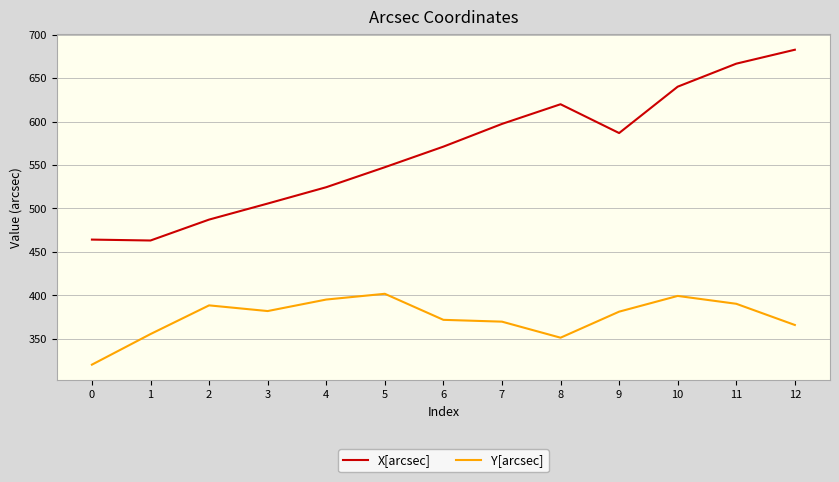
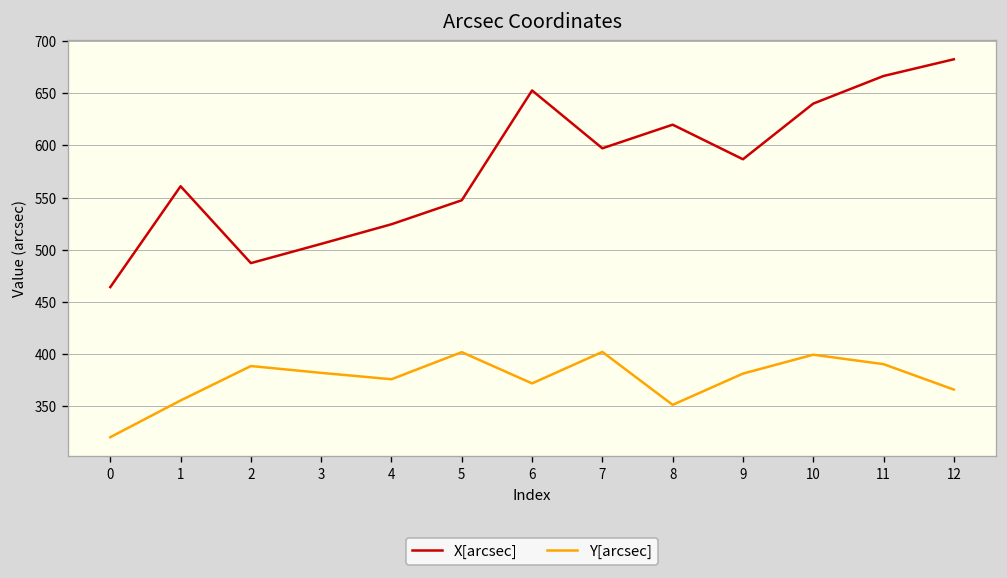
X[arcsec], 1: 460 -> 560
Y[arcsec], 4: 400 -> 380
X[arcsec], 6: 570 -> 650
Y[arcsec], 7: 370 -> 400
